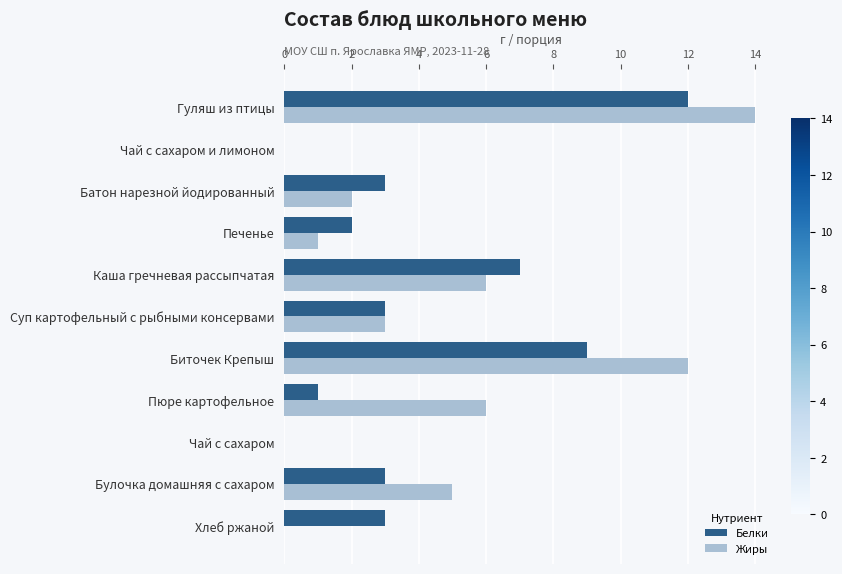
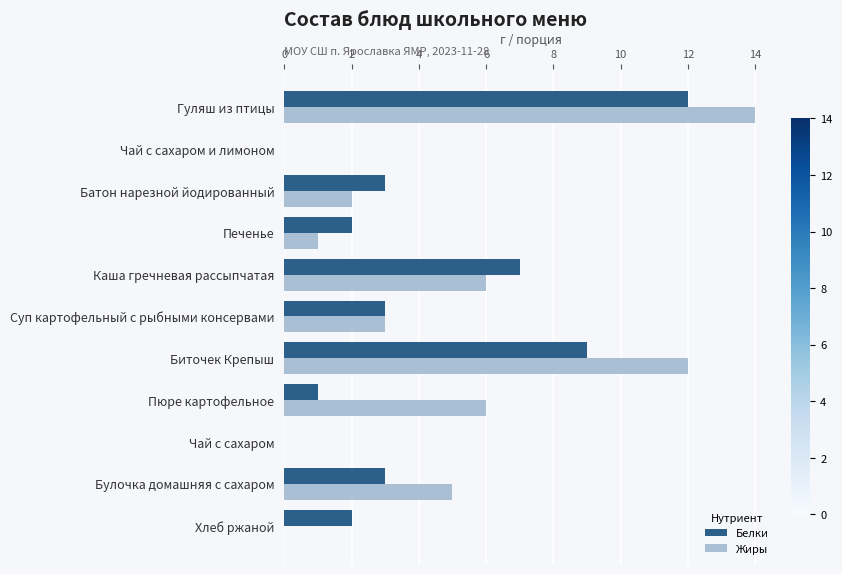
Белки, Хлеб ржаной: 3 -> 2
